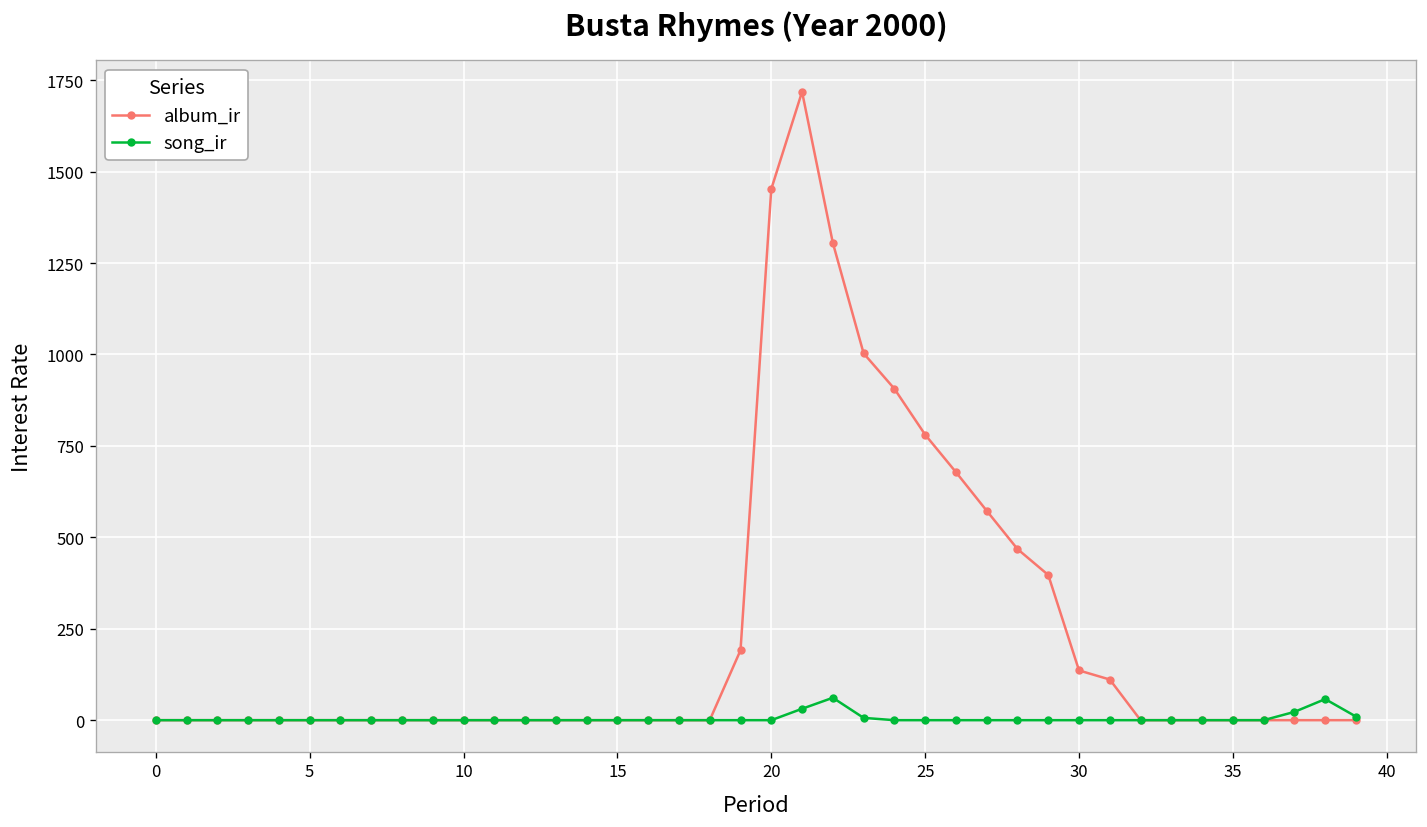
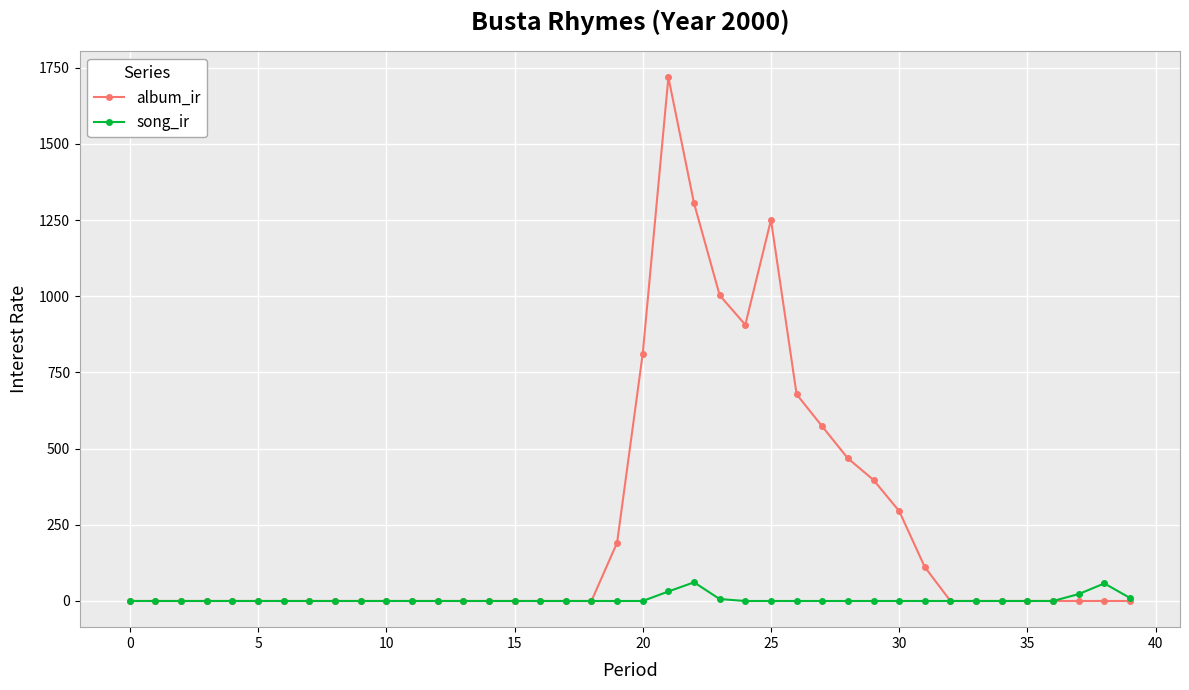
album_ir, 20: 1450 -> 810
album_ir, 25: 780 -> 1250
album_ir, 30: 140 -> 290
